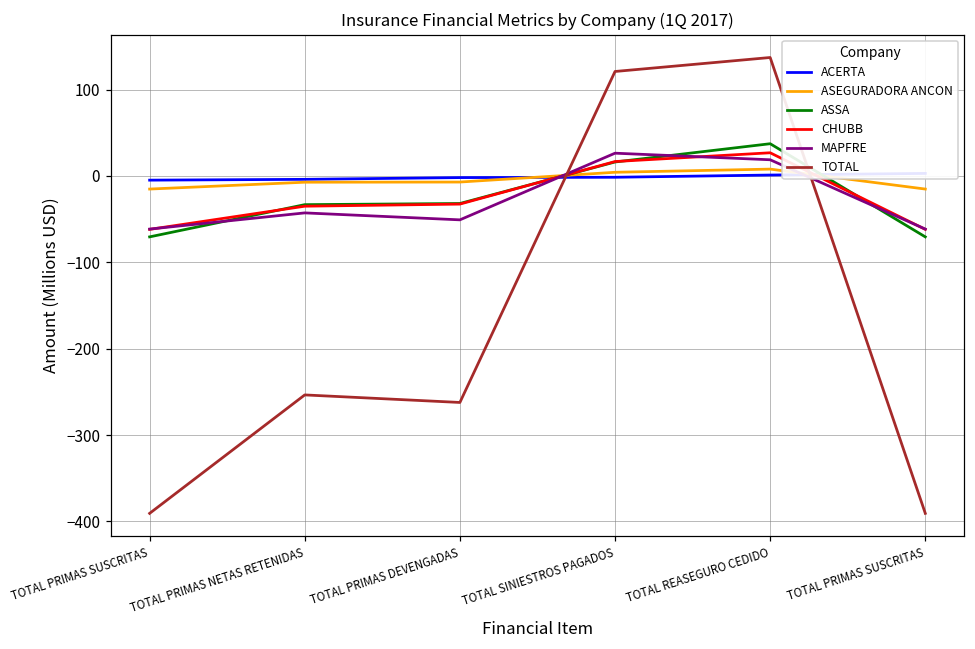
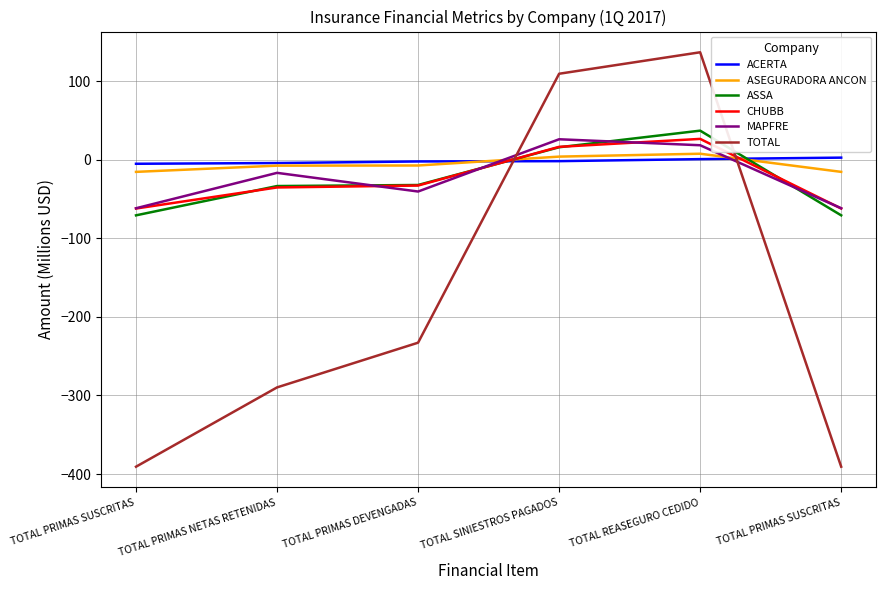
MAPFRE, TOTAL PRIMAS NETAS RETENIDAS: -40 -> -20
TOTAL, TOTAL PRIMAS NETAS RETENIDAS: -250 -> -290
MAPFRE, TOTAL PRIMAS DEVENGADAS: -50 -> -40
TOTAL, TOTAL PRIMAS DEVENGADAS: -260 -> -230
TOTAL, TOTAL SINIESTROS PAGADOS: 120 -> 110
